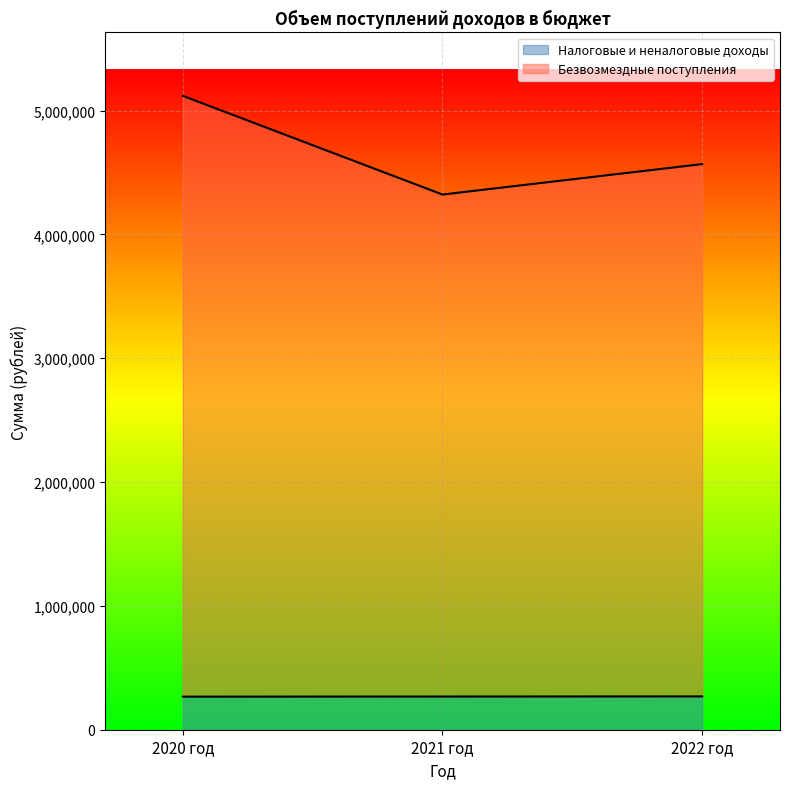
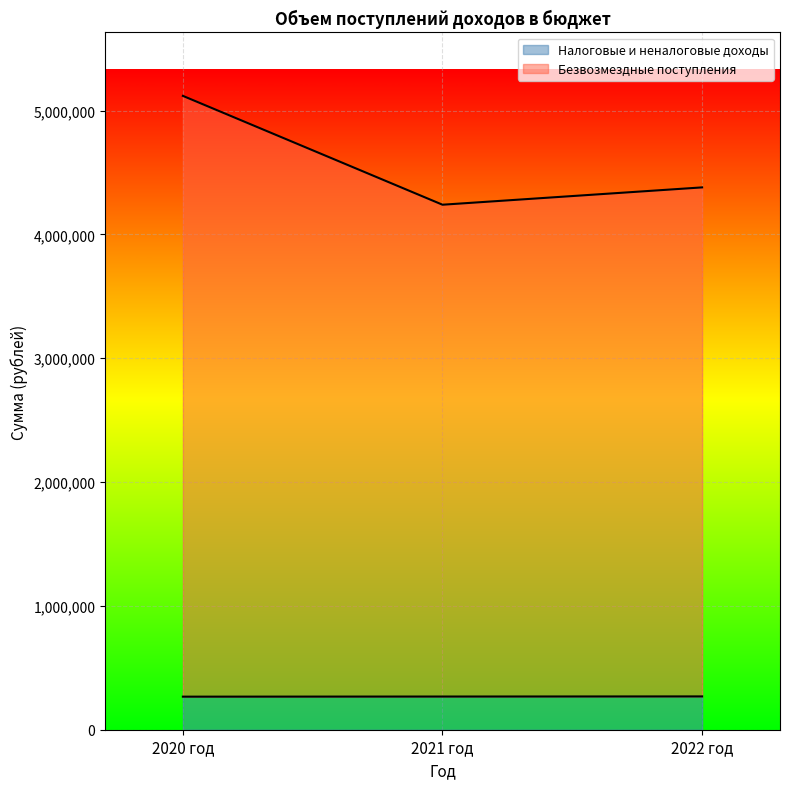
Безвозмездные поступления, 2021 год: 4,050,000 -> 3,970,000
Безвозмездные поступления, 2022 год: 4,300,000 -> 4,110,000
